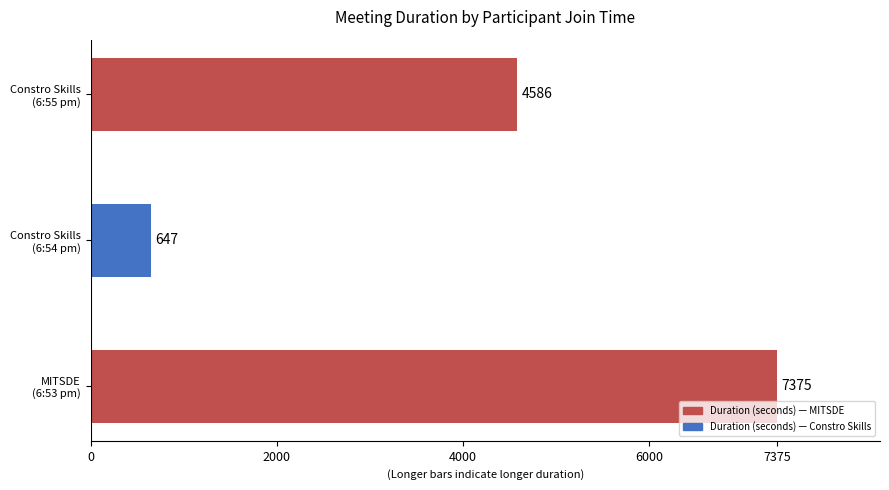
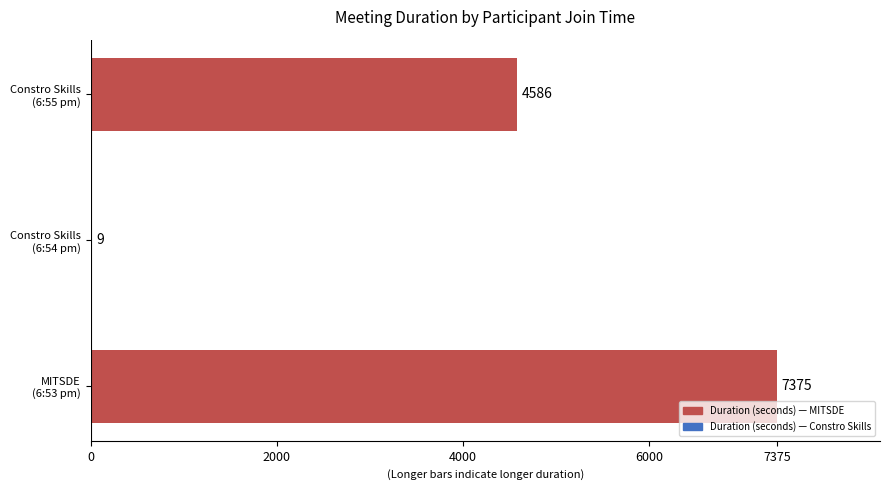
Constro Skills (6:54 pm): 647 -> 9
